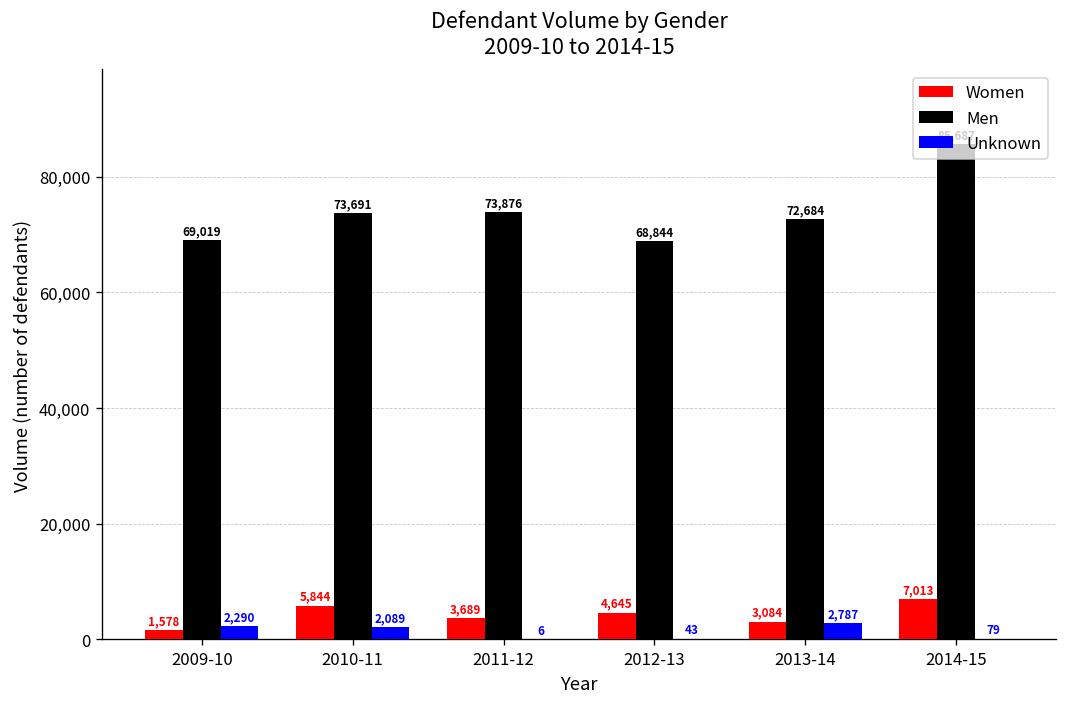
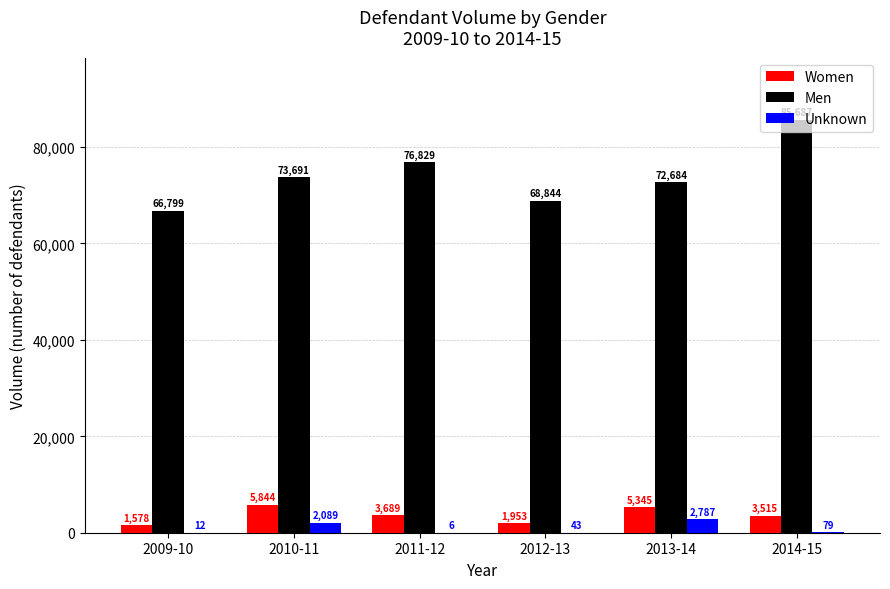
Men, 2009-10: 69,019 -> 66,799
Unknown, 2009-10: 2,290 -> 12
Men, 2011-12: 73,876 -> 76,829
Women, 2012-13: 4,645 -> 1,953
Women, 2013-14: 3,084 -> 5,345
Women, 2014-15: 7,013 -> 3,515
